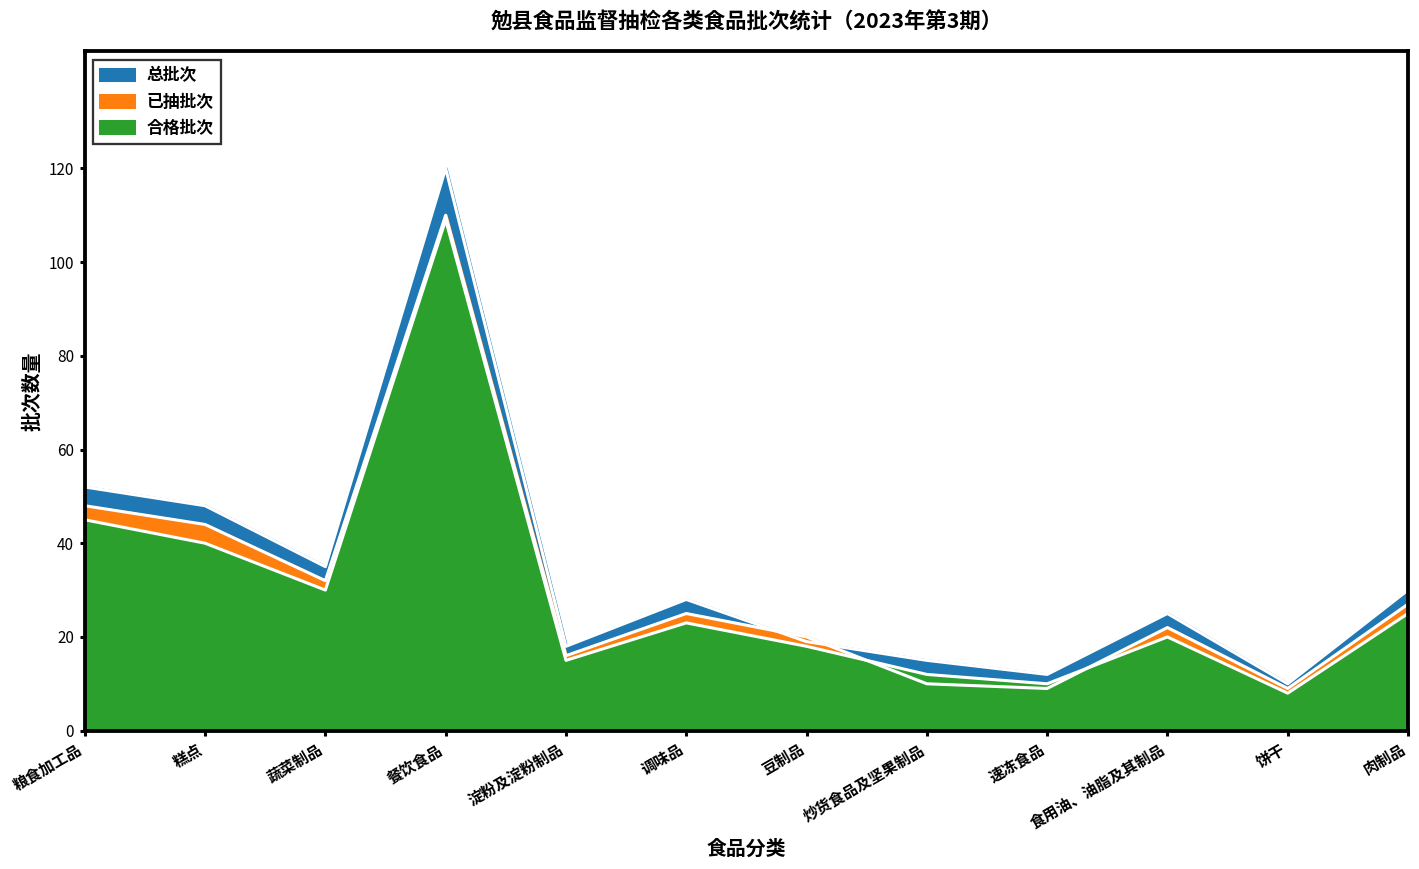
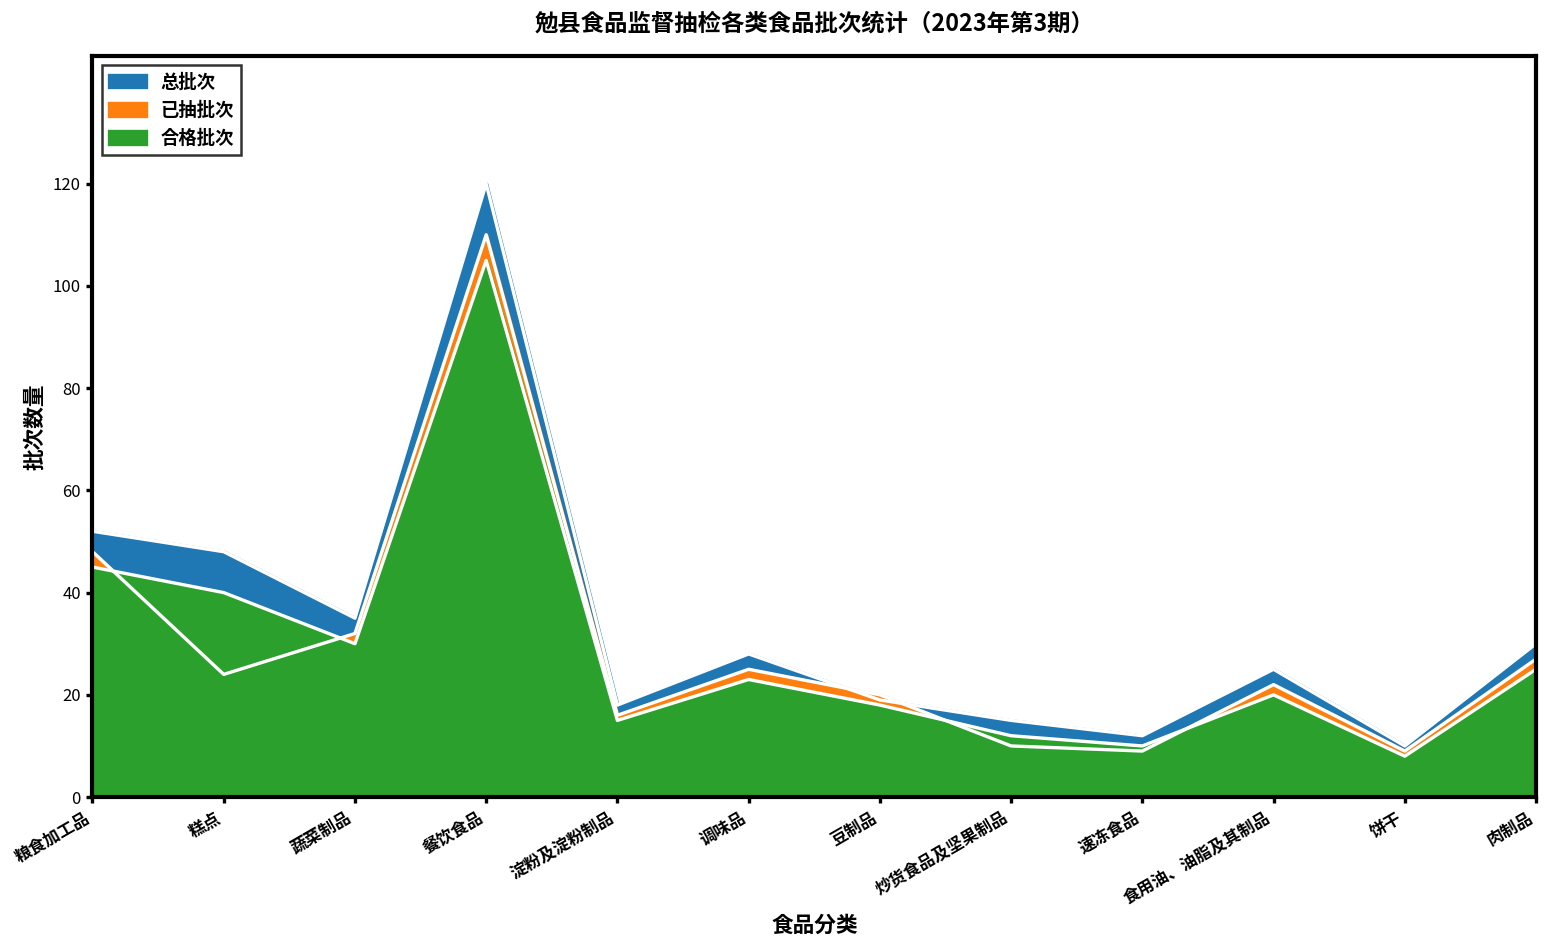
已抽批次, 糕点: 44 -> 24
合格批次, 餐饮食品: 109 -> 105
